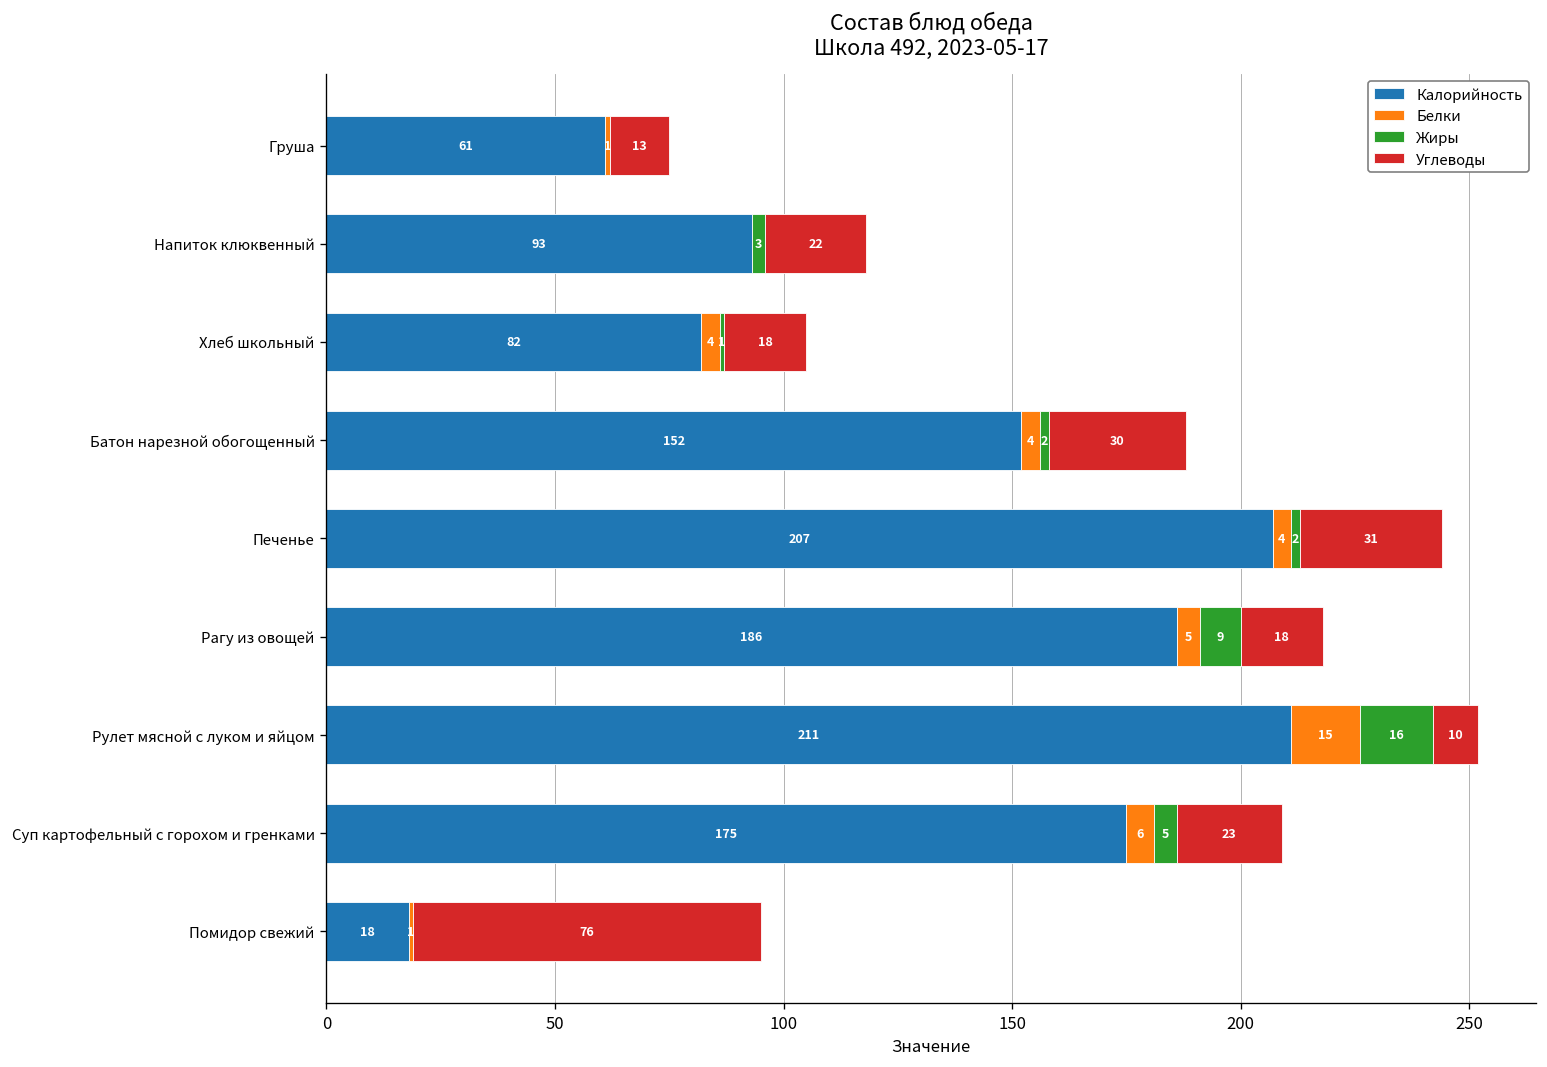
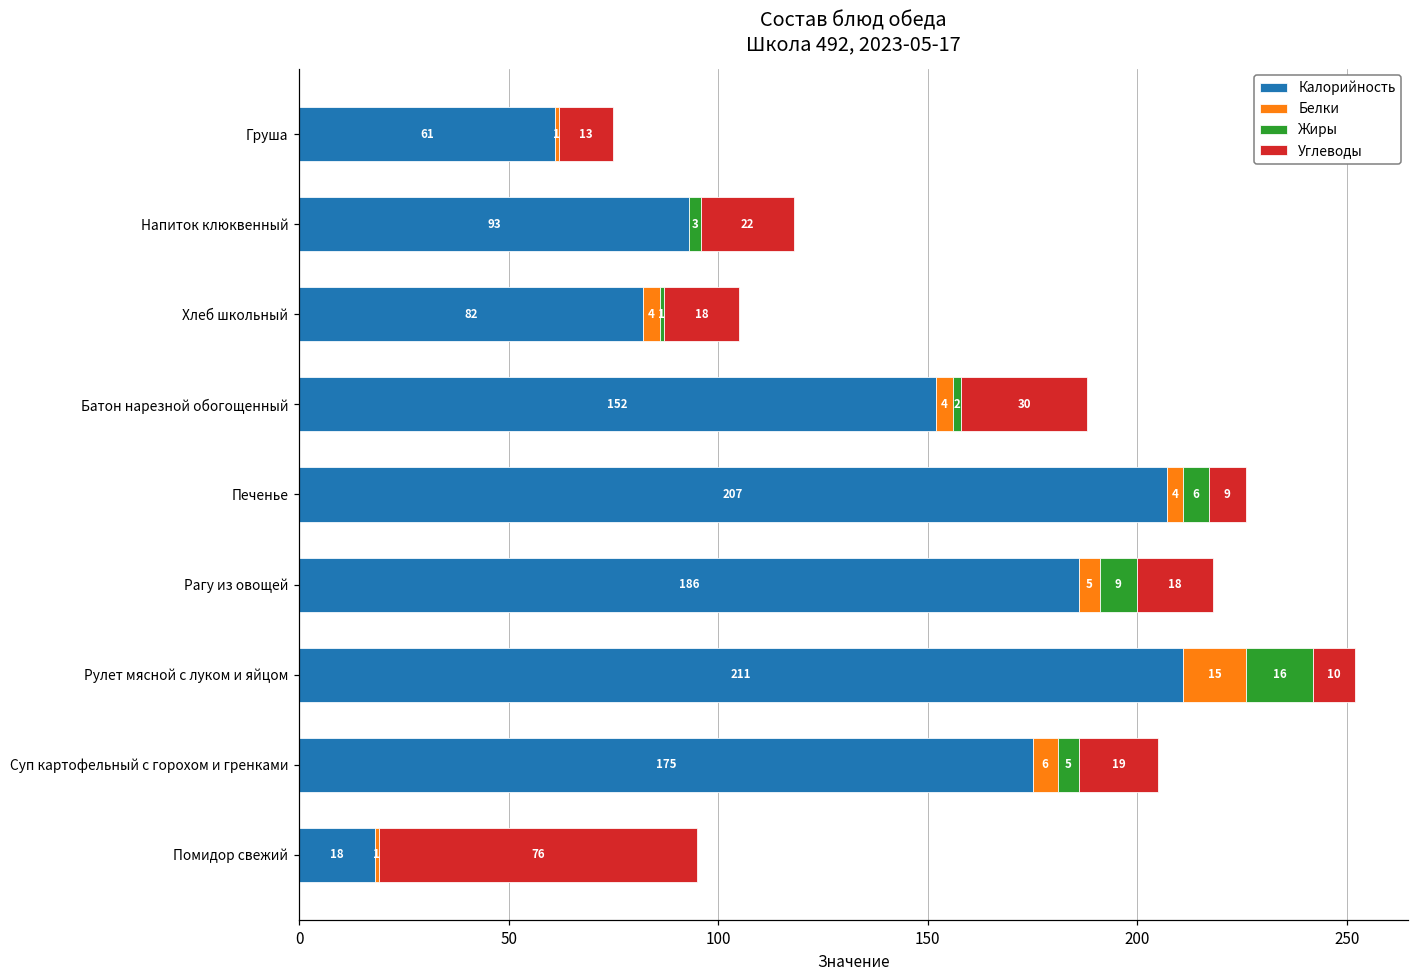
Жиры, Печенье: 2 -> 6
Углеводы, Печенье: 31 -> 9
Углеводы, Суп картофельный с горохом и гренками: 23 -> 19
